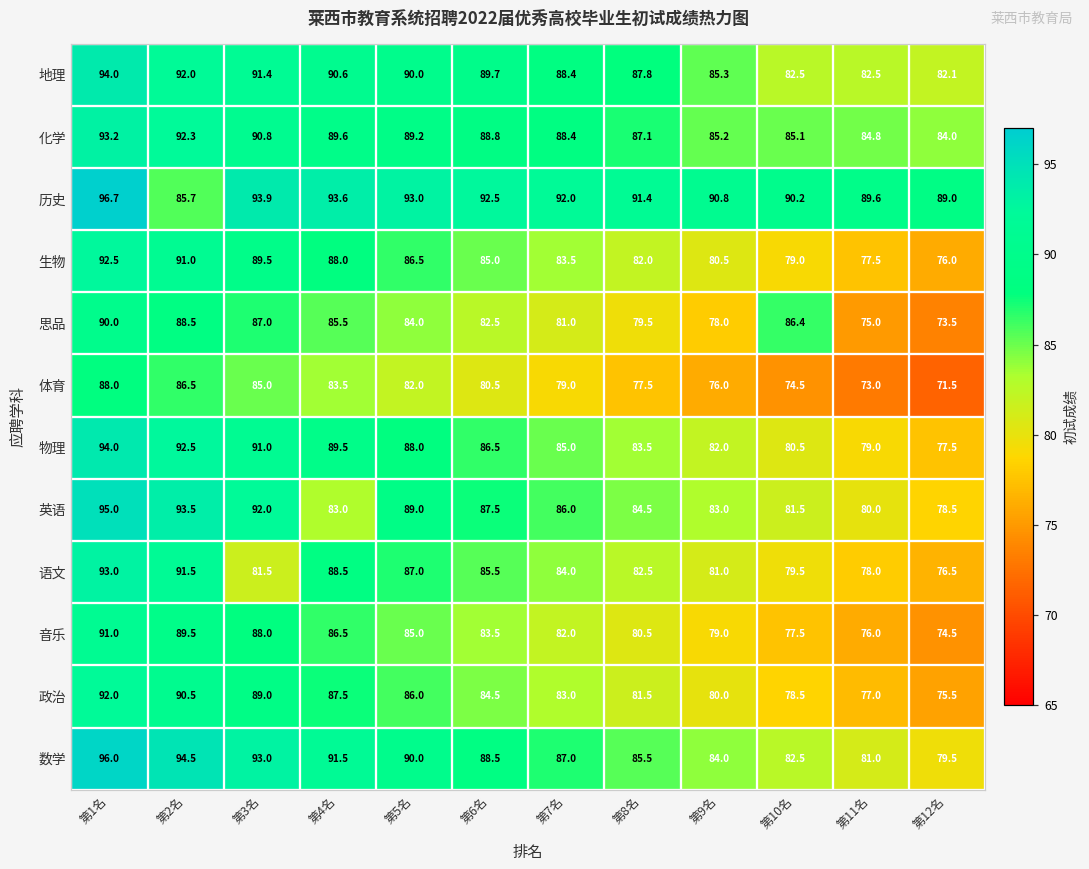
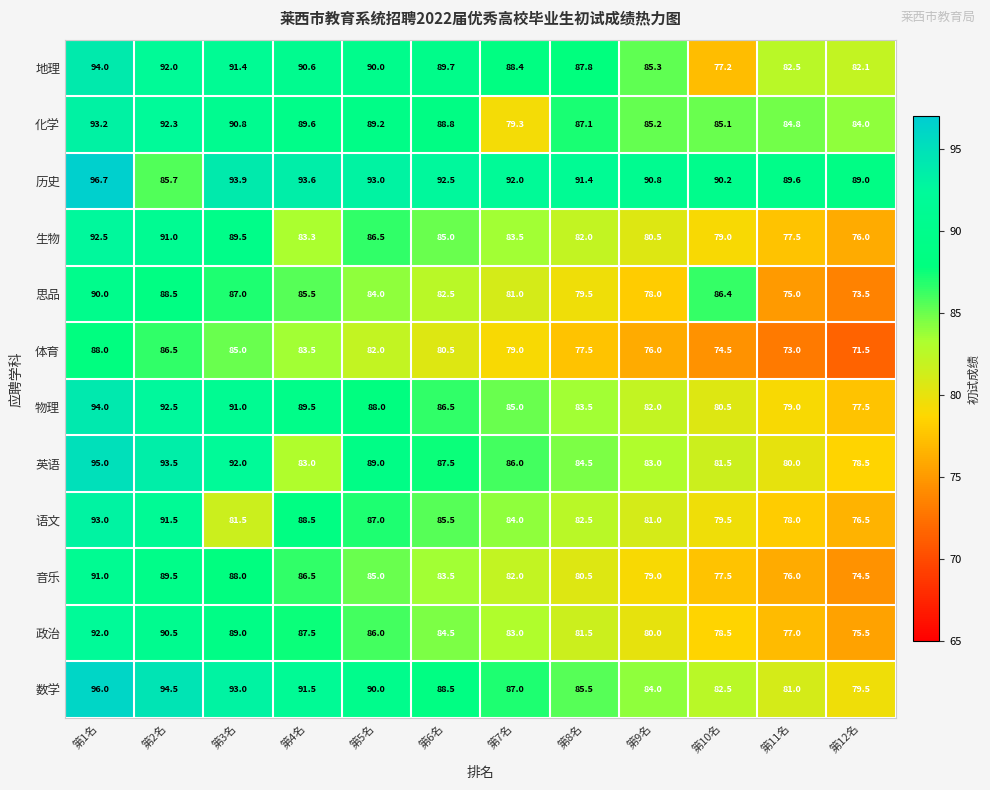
地理, 第10名: 82.5 -> 77.2
化学, 第7名: 88.4 -> 79.3
生物, 第4名: 88.0 -> 83.3
